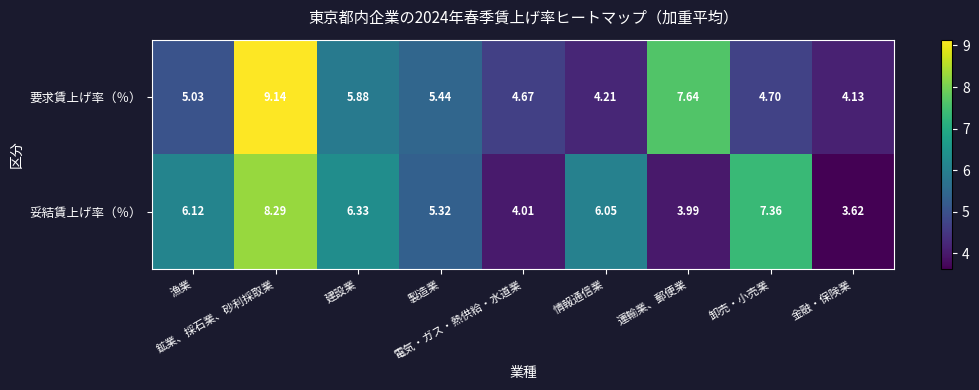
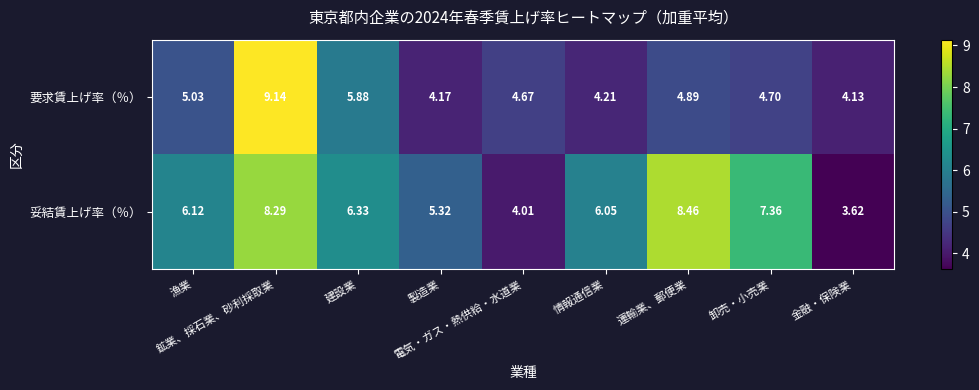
要求賃上げ率（％）, 製造業: 5.44 -> 4.17
要求賃上げ率（％）, 運輸業、郵便業: 7.64 -> 4.89
妥結賃上げ率（％）, 運輸業、郵便業: 3.99 -> 8.46
